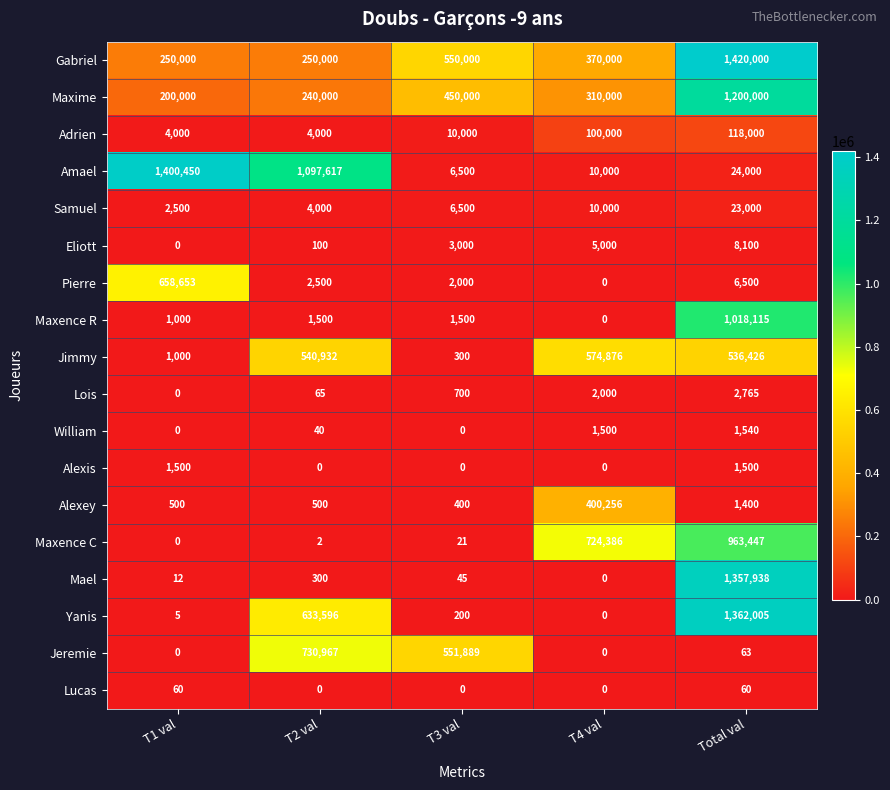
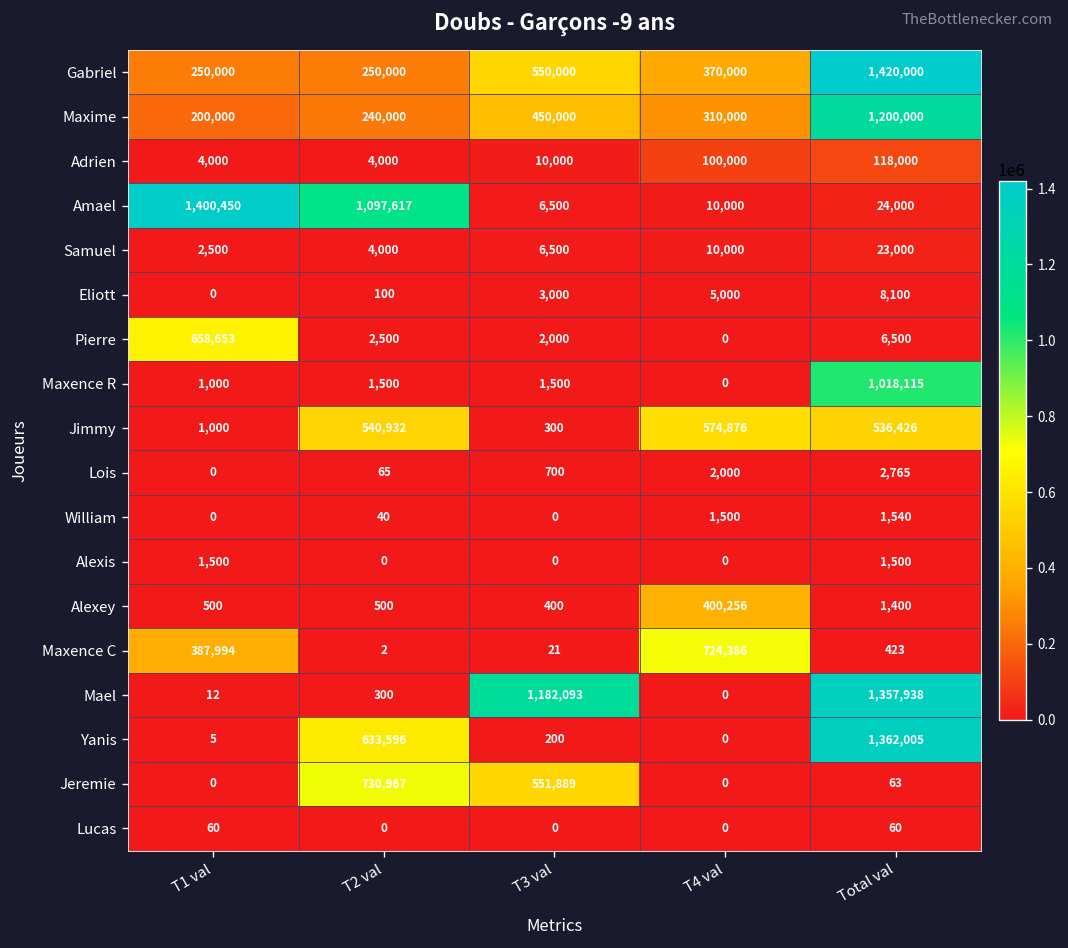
Maxence C, T1 val: 0 -> 387,994
Maxence C, Total val: 963,447 -> 423
Mael, T3 val: 45 -> 1,182,093
